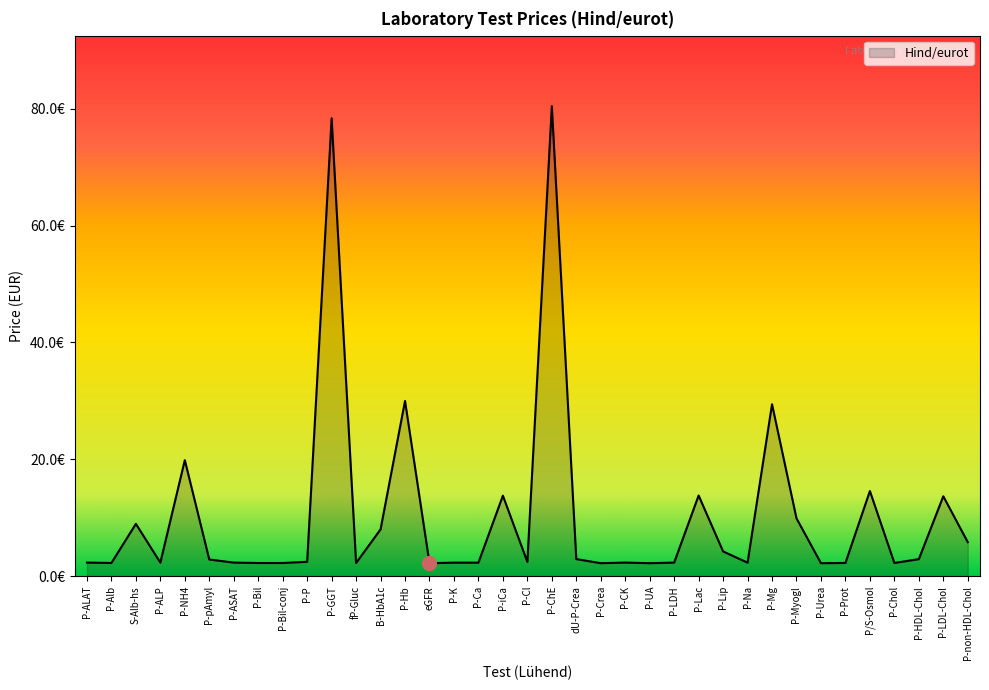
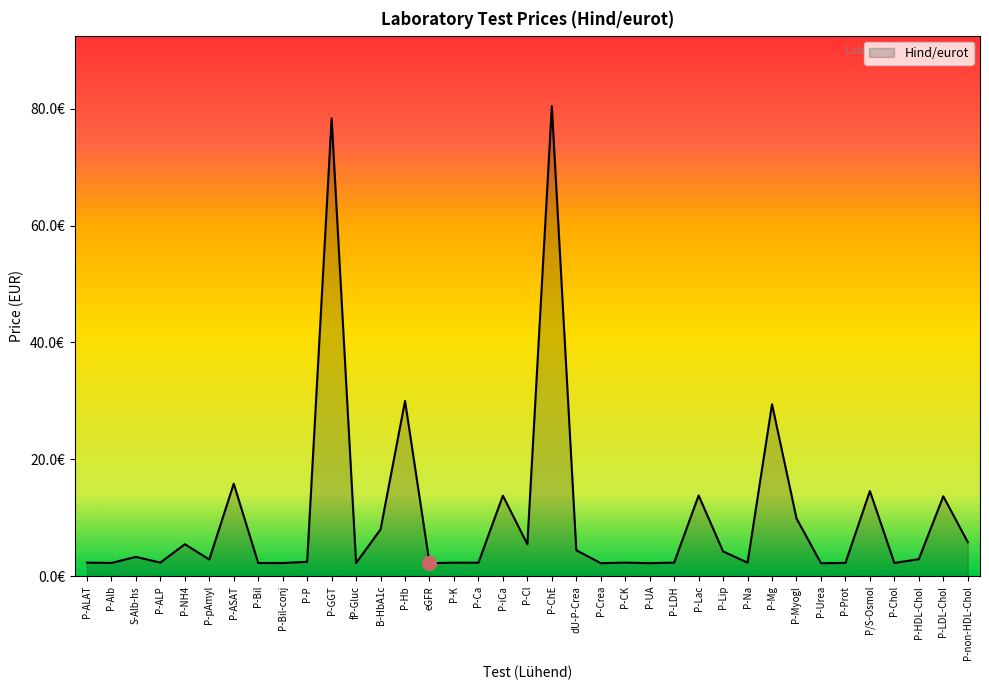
Hind/eurot, S-Alb-hs: 9€ -> 3€
Hind/eurot, P-NH4: 20€ -> 5€
Hind/eurot, P-ASAT: 2€ -> 16€
Hind/eurot, P-Cl: 2€ -> 5€
Hind/eurot, dU-P-Crea: 3€ -> 4€
